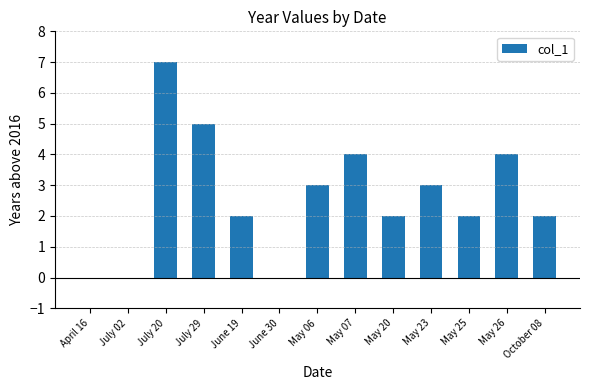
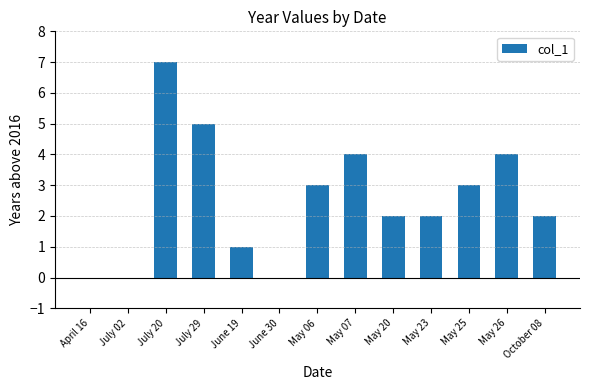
June 19: 2.0 -> 1.0
May 23: 3.0 -> 2.0
May 25: 2.0 -> 3.0
